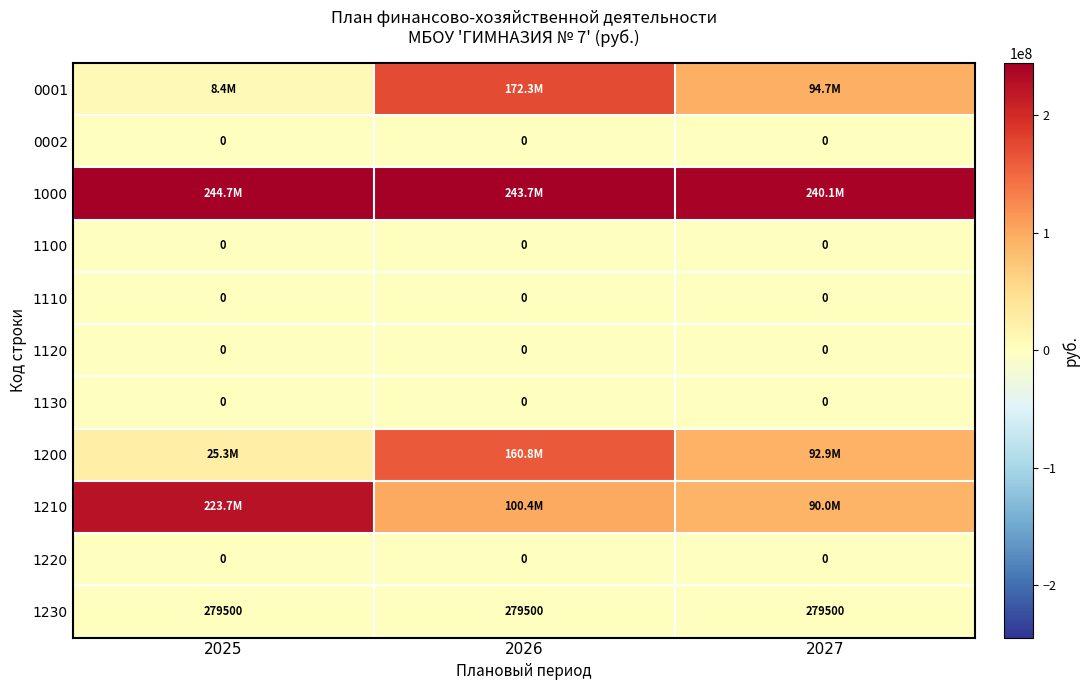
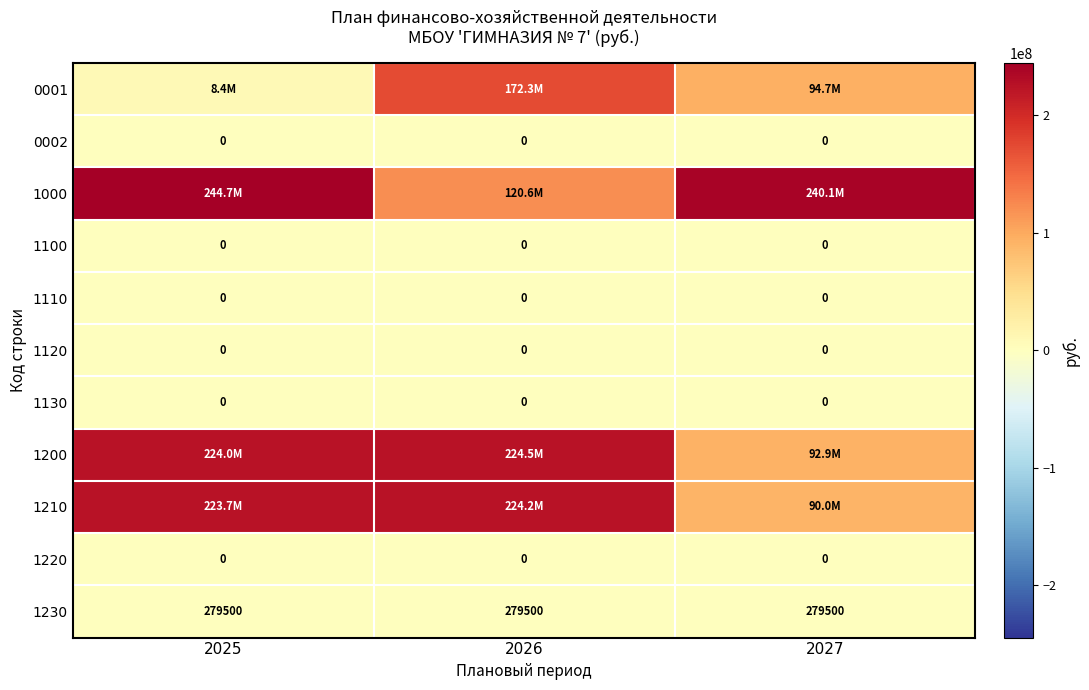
1000, 2026: 243.7M -> 120.6M
1200, 2025: 25.3M -> 224.0M
1200, 2026: 160.8M -> 224.5M
1210, 2026: 100.4M -> 224.2M
